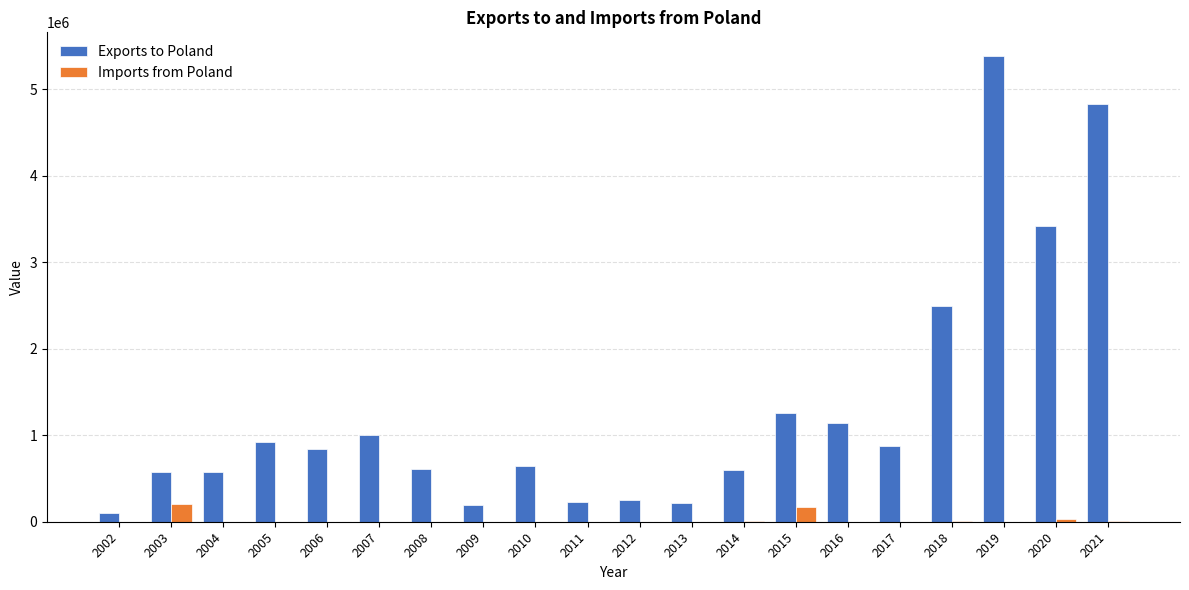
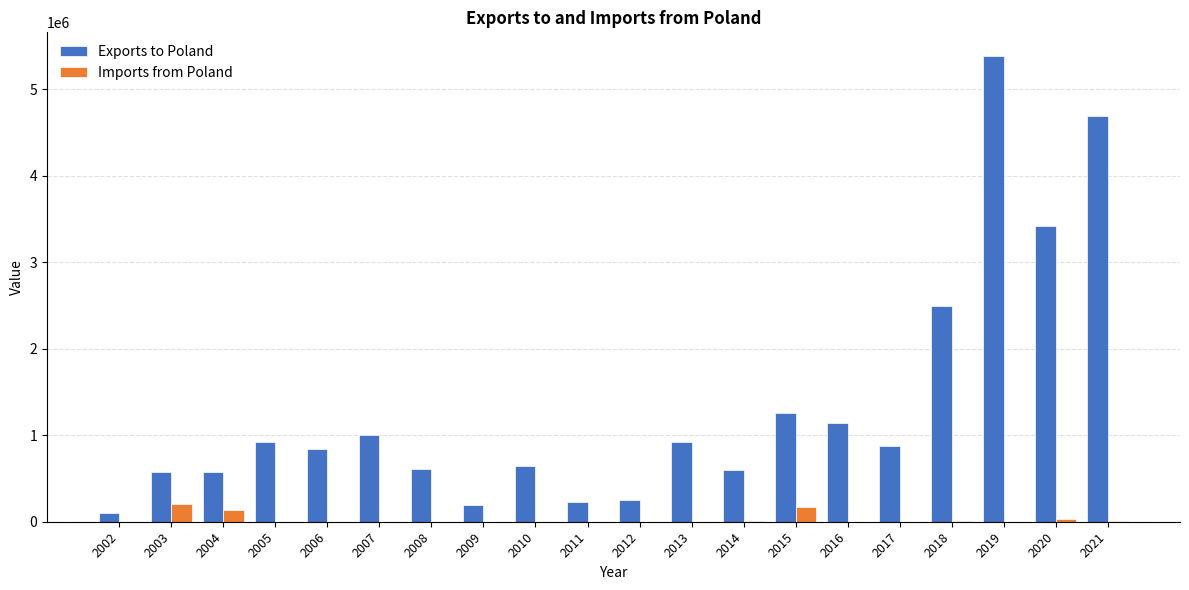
Imports from Poland, 2004: 0 -> 100000
Exports to Poland, 2013: 200000 -> 900000
Exports to Poland, 2021: 4800000 -> 4700000
